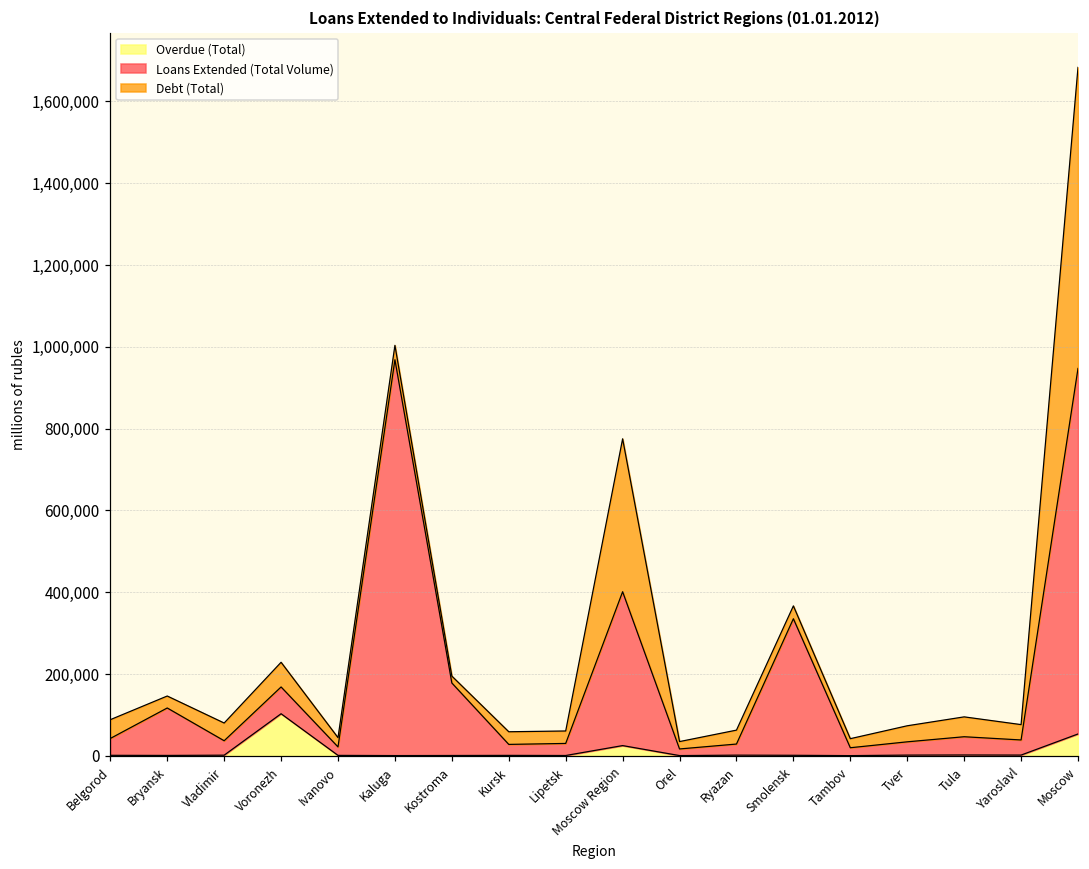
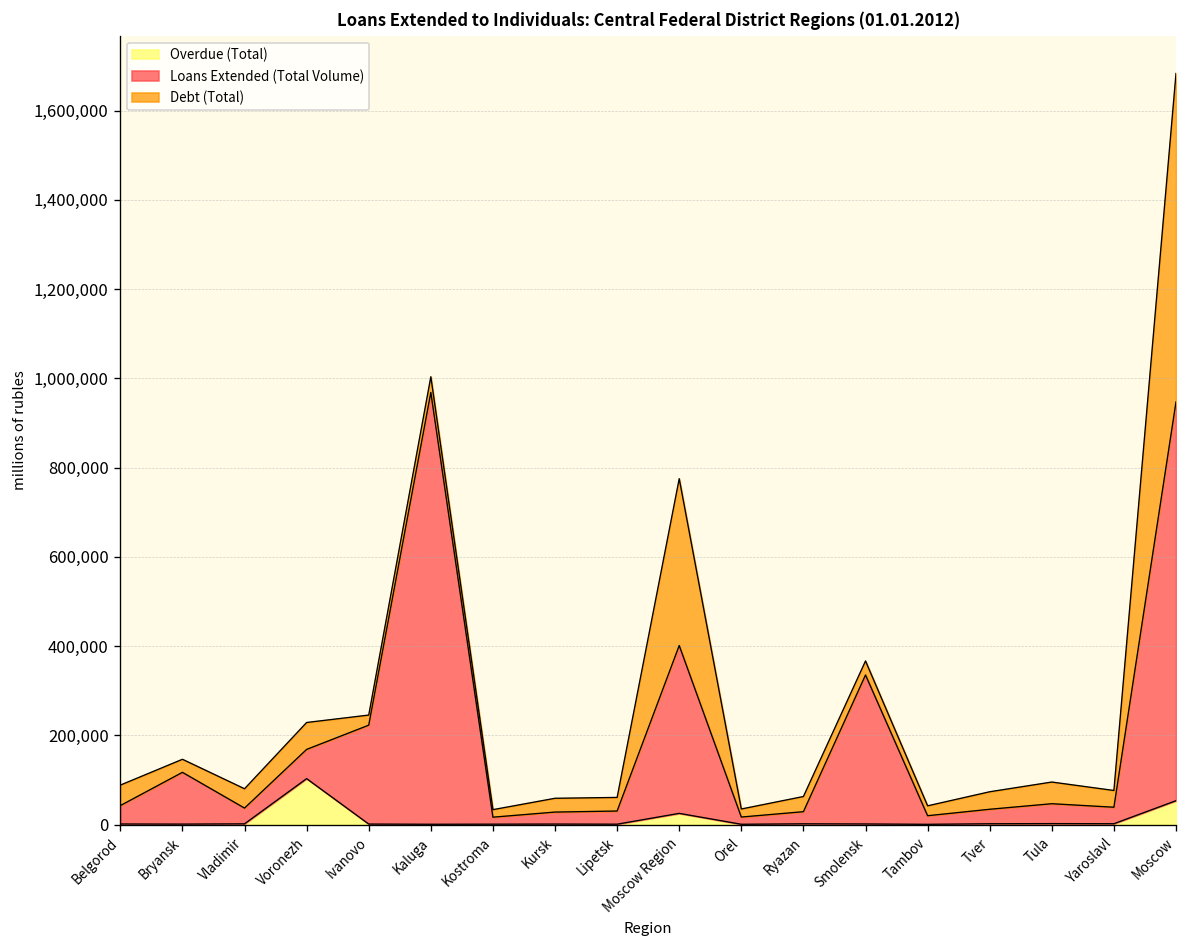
Loans Extended (Total Volume), Ivanovo: 20,000 -> 220,000
Loans Extended (Total Volume), Kostroma: 180,000 -> 20,000
